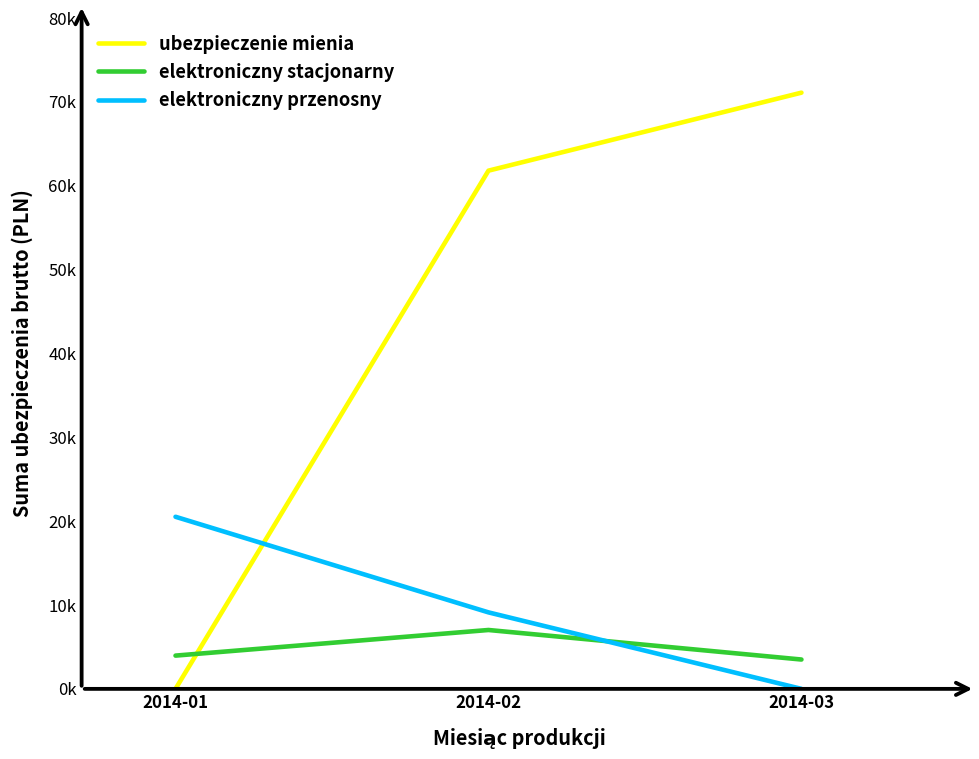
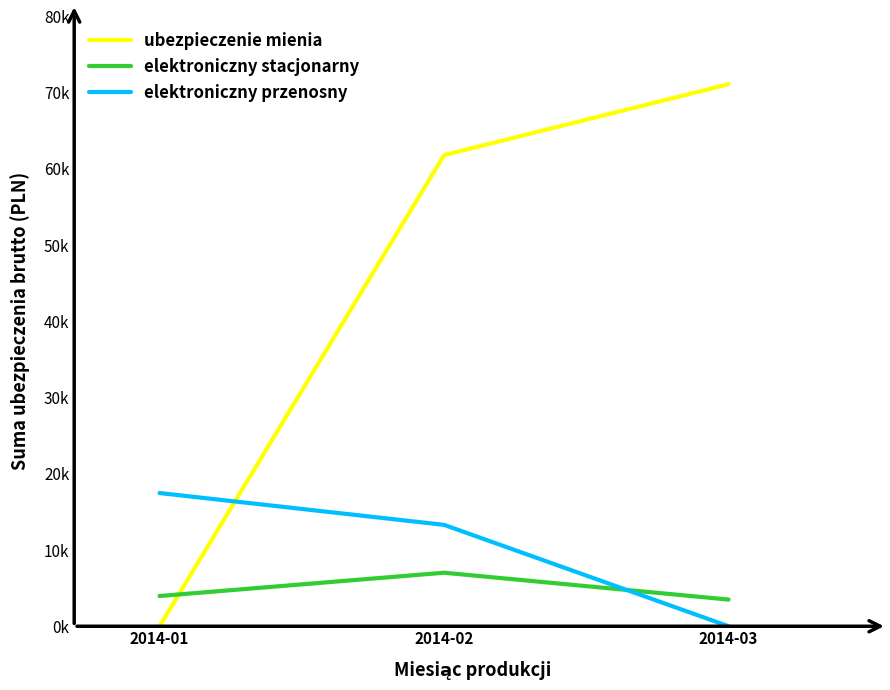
elektroniczny przenosny, 2014-01: 21000 -> 17000
elektroniczny przenosny, 2014-02: 9000 -> 13000
